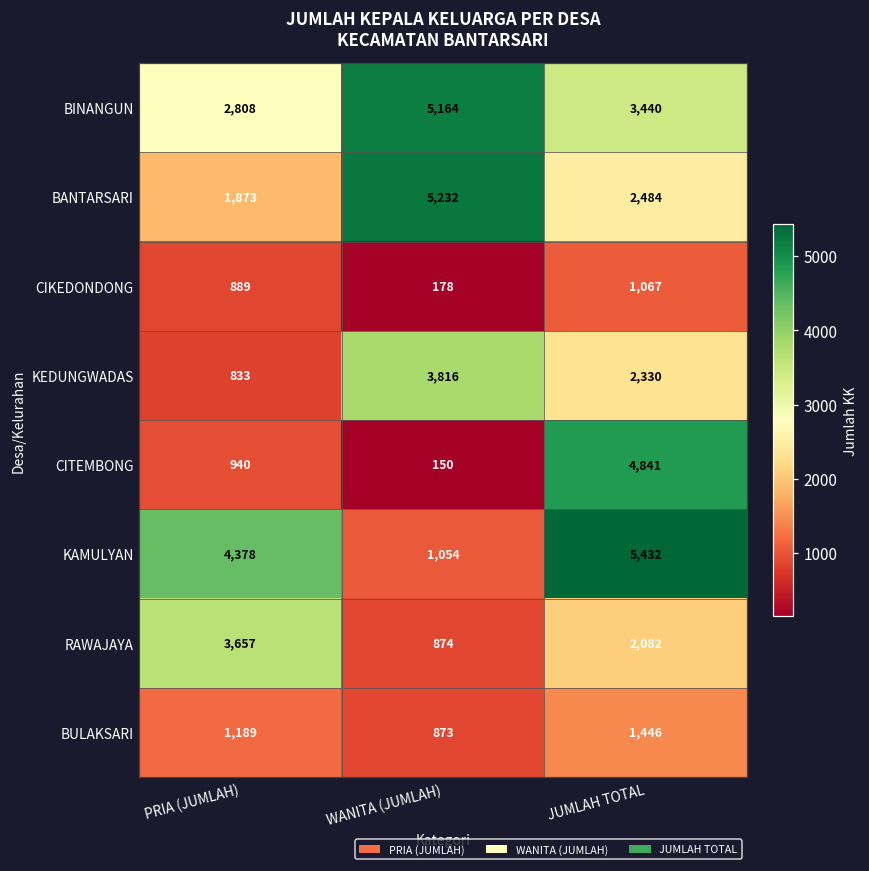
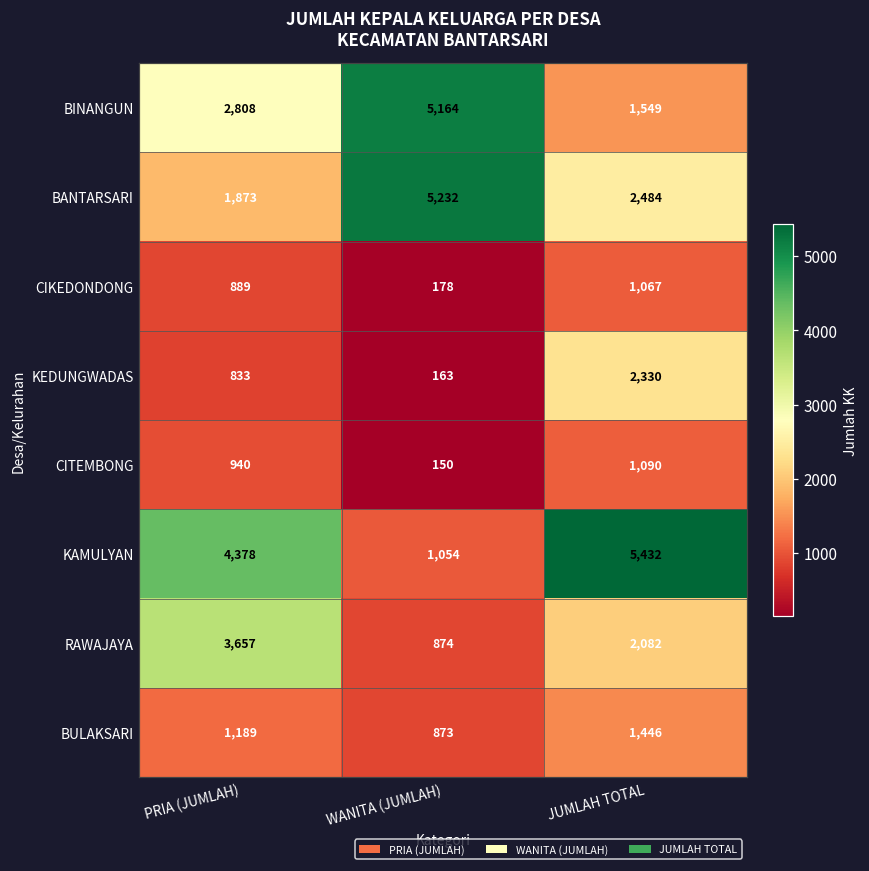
BINANGUN, JUMLAH TOTAL: 3,440 -> 1,549
KEDUNGWADAS, WANITA (JUMLAH): 3,816 -> 163
CITEMBONG, JUMLAH TOTAL: 4,841 -> 1,090
